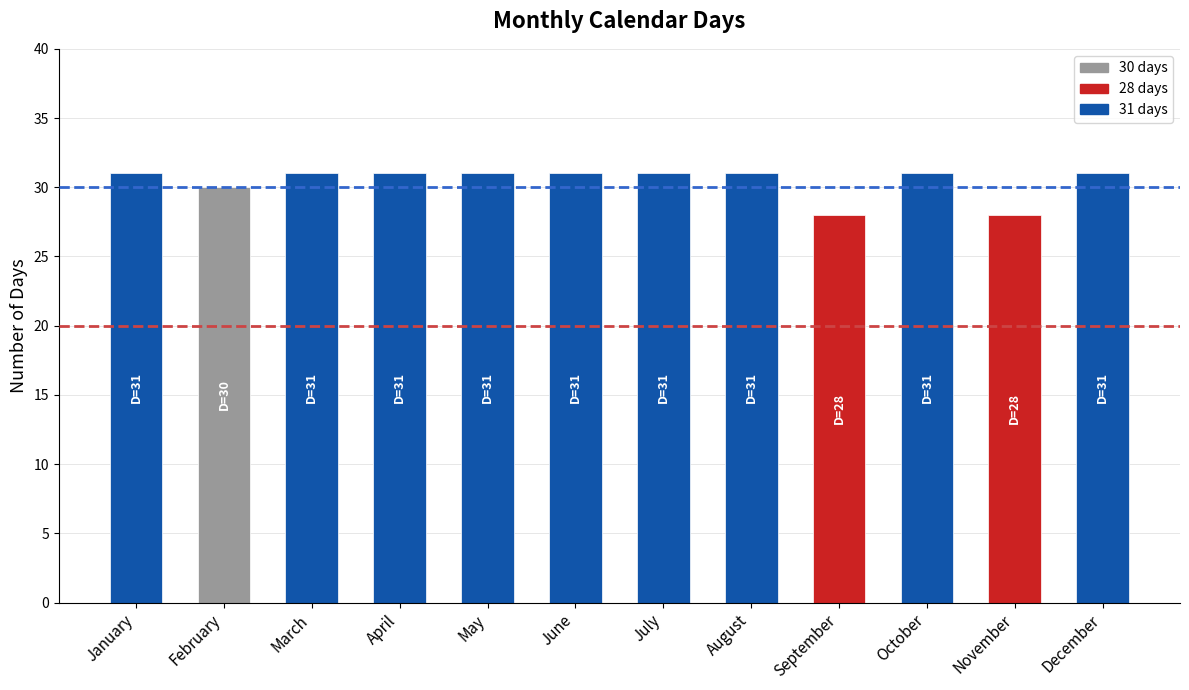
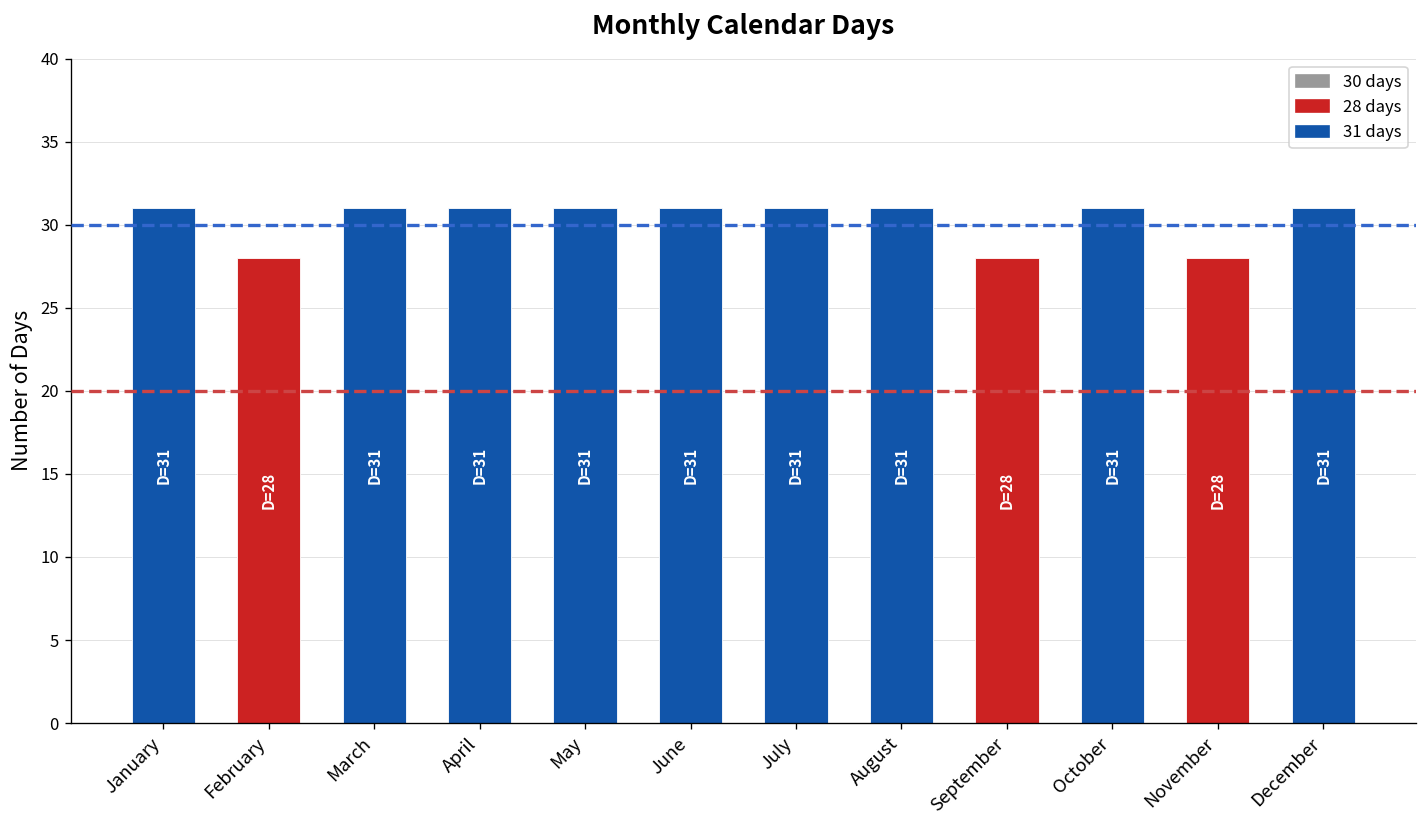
February: 30 -> 28
